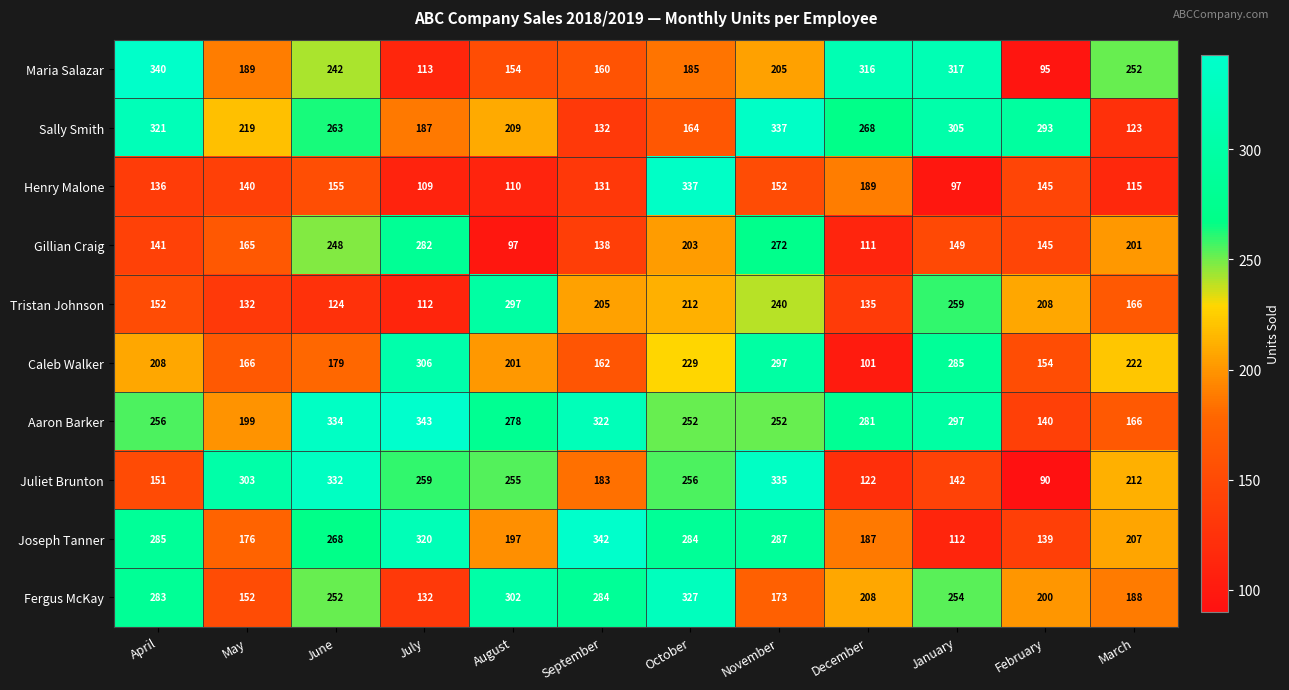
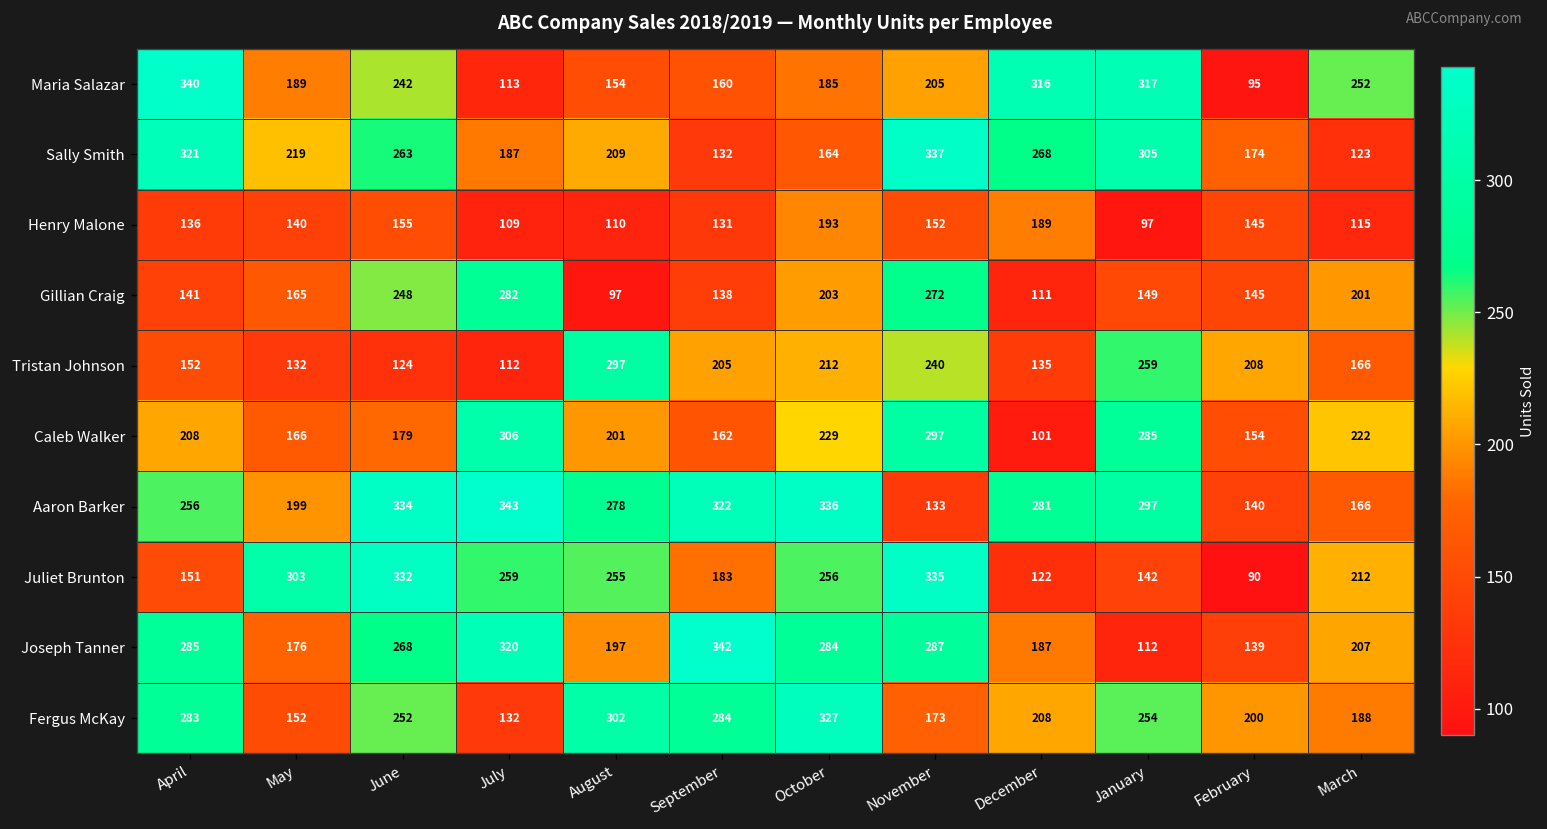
Sally Smith, February: 293 -> 174
Henry Malone, October: 337 -> 193
Aaron Barker, October: 252 -> 336
Aaron Barker, November: 252 -> 133
